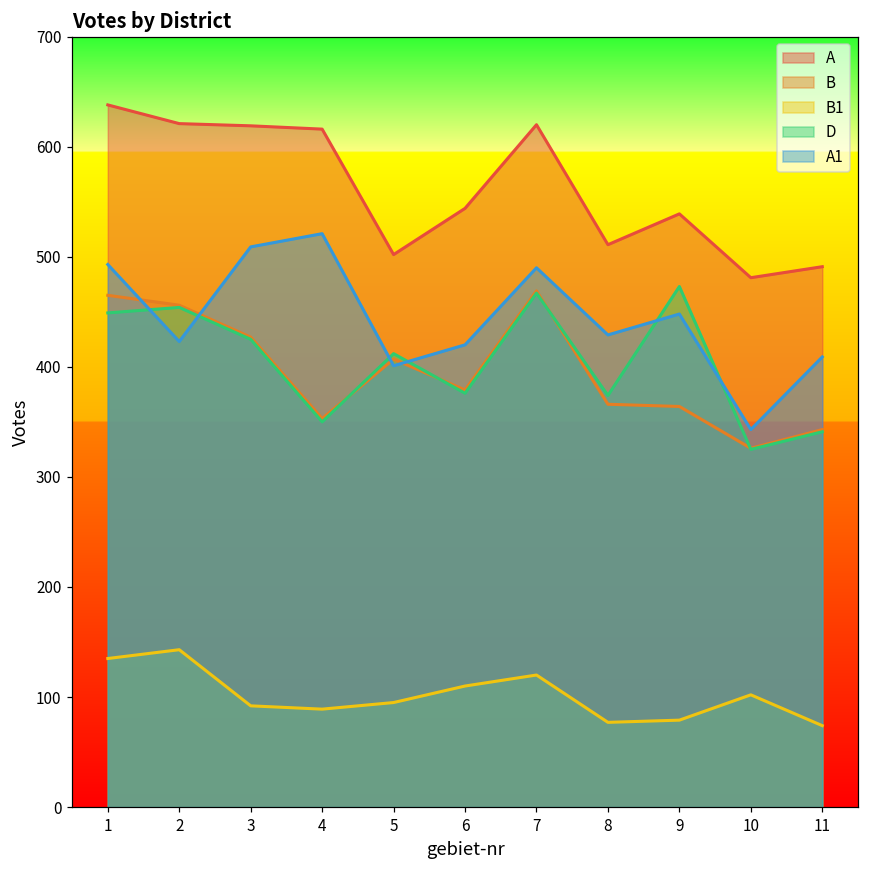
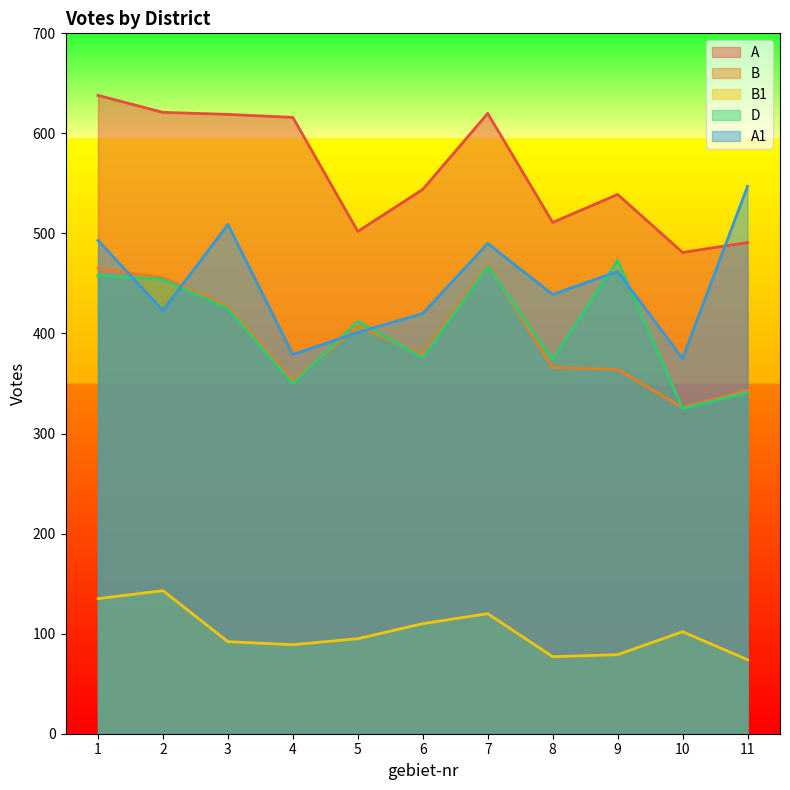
D, 1: 449 -> 458
A1, 4: 521 -> 379
A1, 8: 429 -> 439
A1, 9: 448 -> 462
A1, 10: 343 -> 375
A1, 11: 409 -> 547
